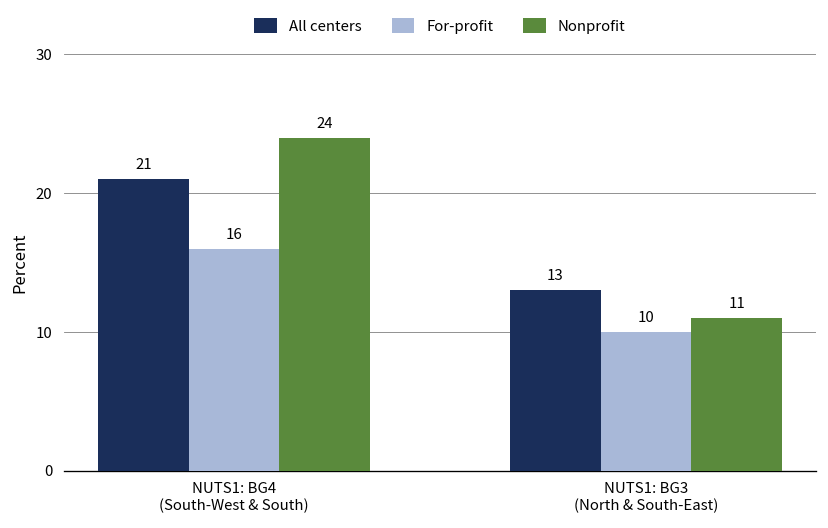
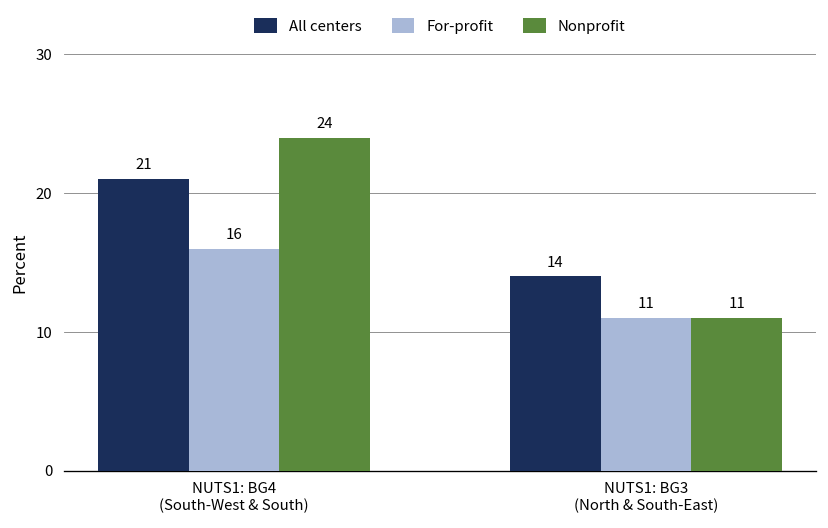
All centers, NUTS1: BG3 (North & South-East): 13 -> 14
For-profit, NUTS1: BG3 (North & South-East): 10 -> 11
